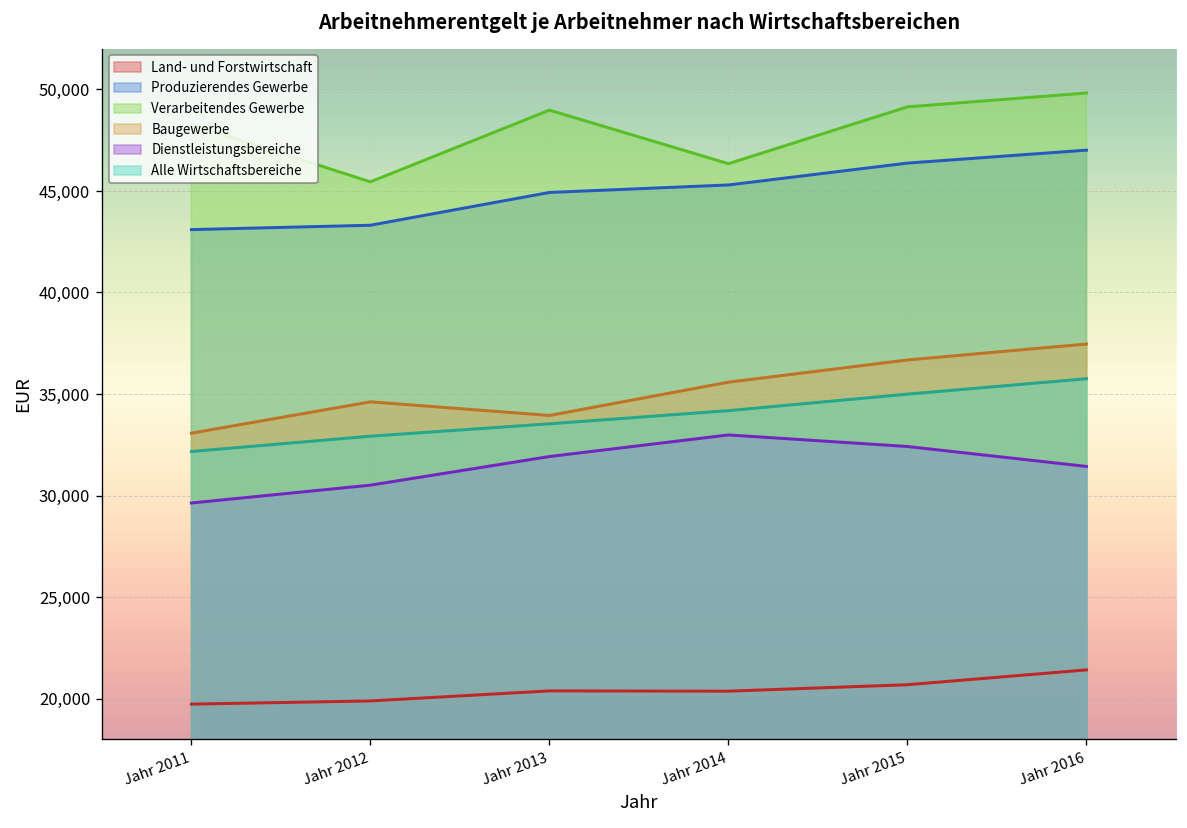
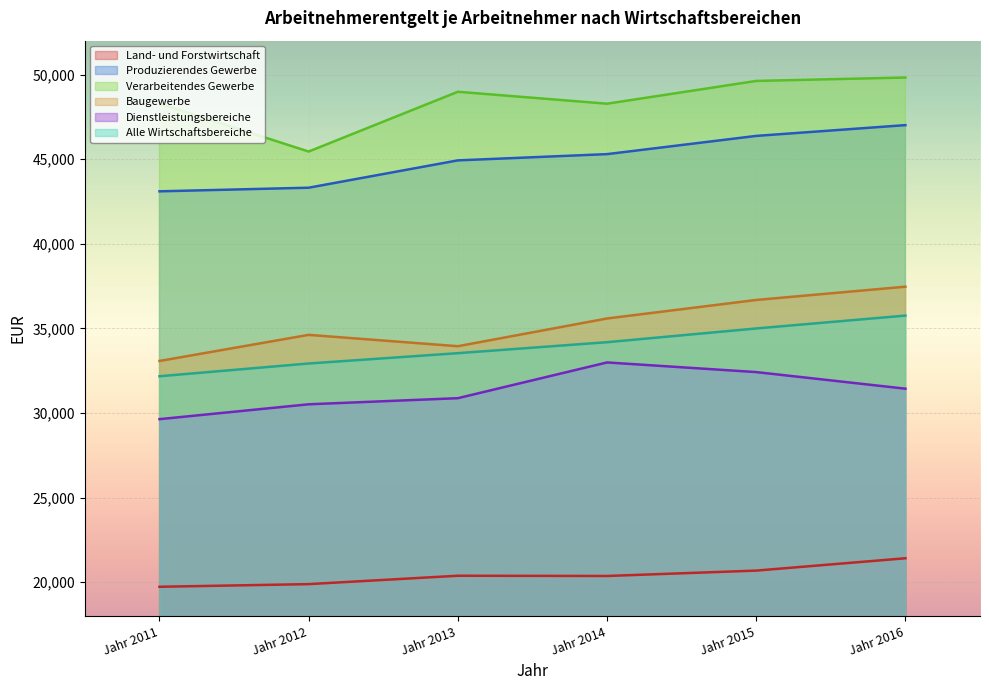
Dienstleistungsbereiche, Jahr 2013: 31,900 -> 30,900
Verarbeitendes Gewerbe, Jahr 2014: 46,300 -> 48,300
Verarbeitendes Gewerbe, Jahr 2015: 49,100 -> 49,600
